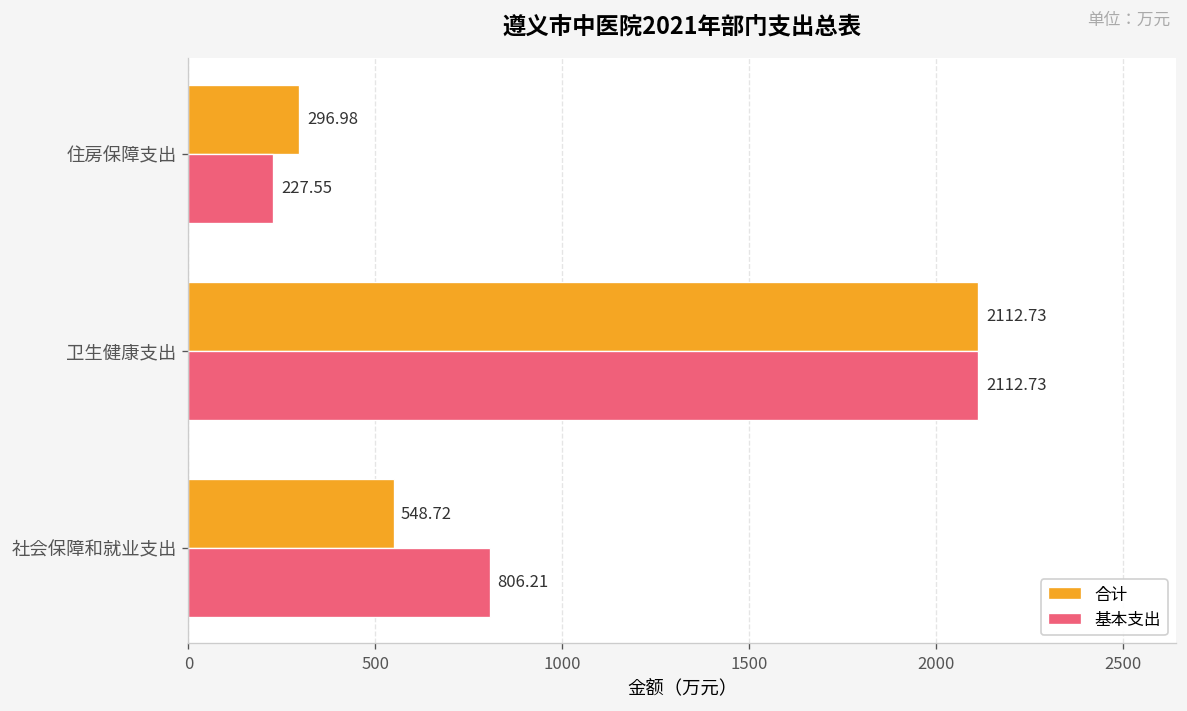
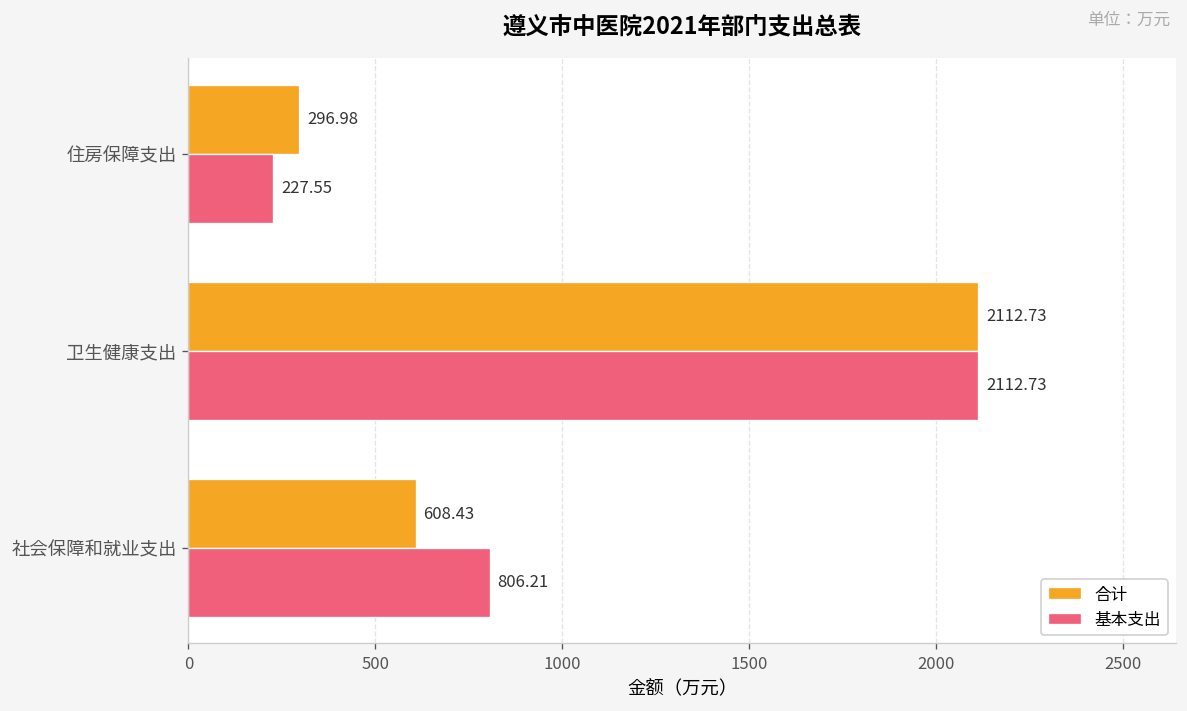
合计, 社会保障和就业支出: 548.72 -> 608.43
